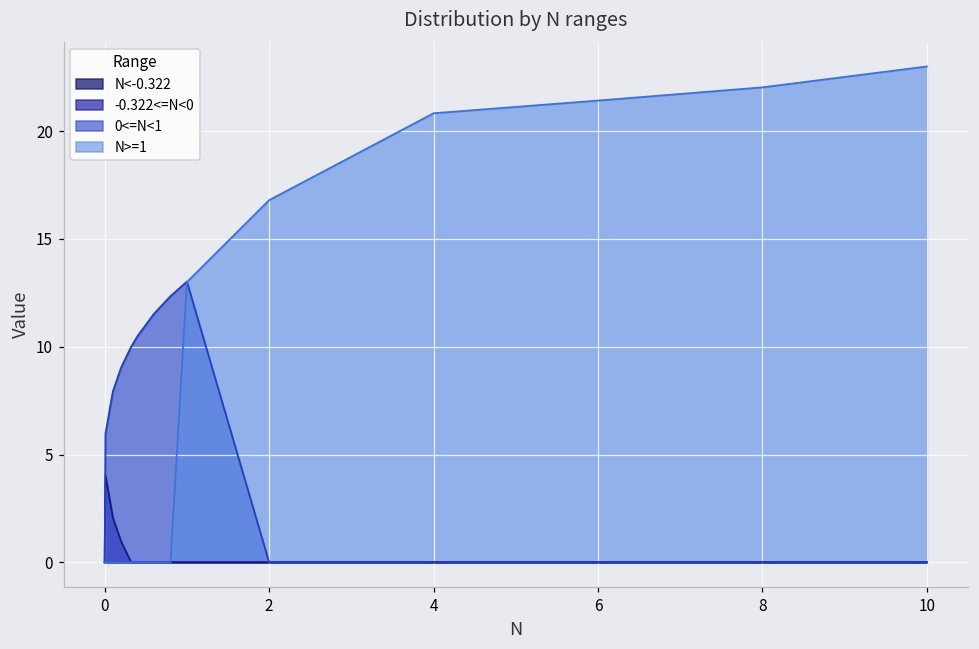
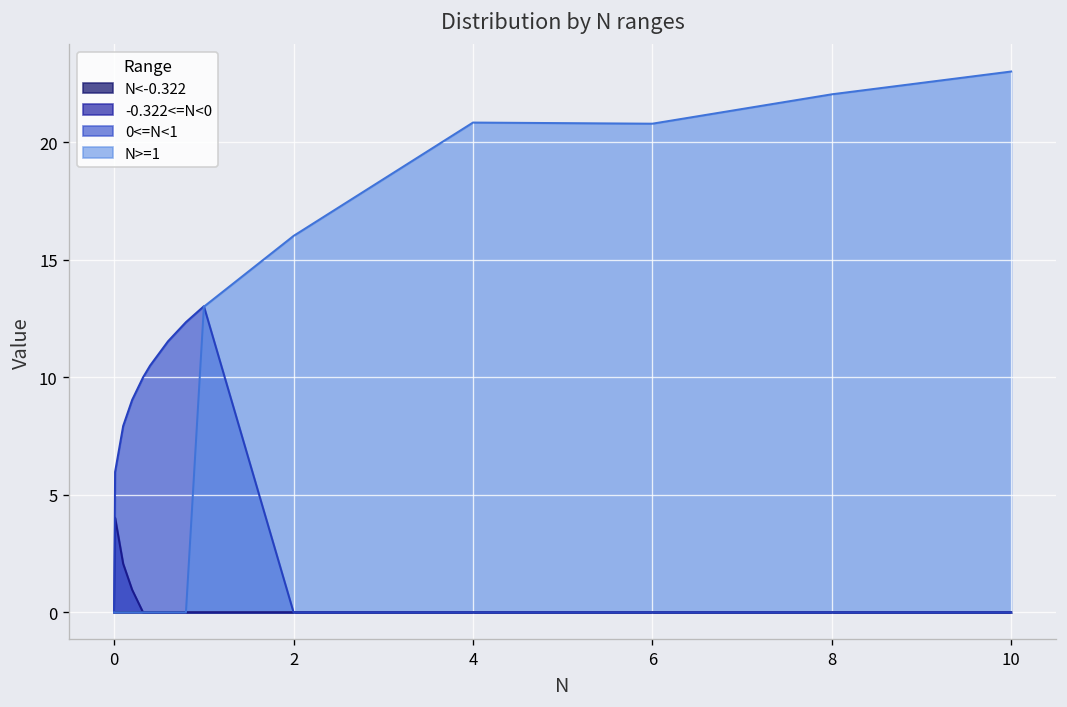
N>=1, 2: 16.8 -> 16.0
N>=1, 6: 21.4 -> 20.8
